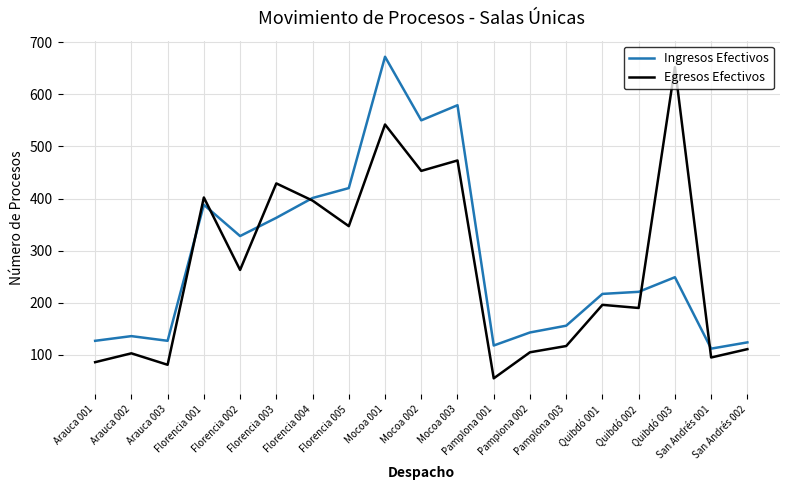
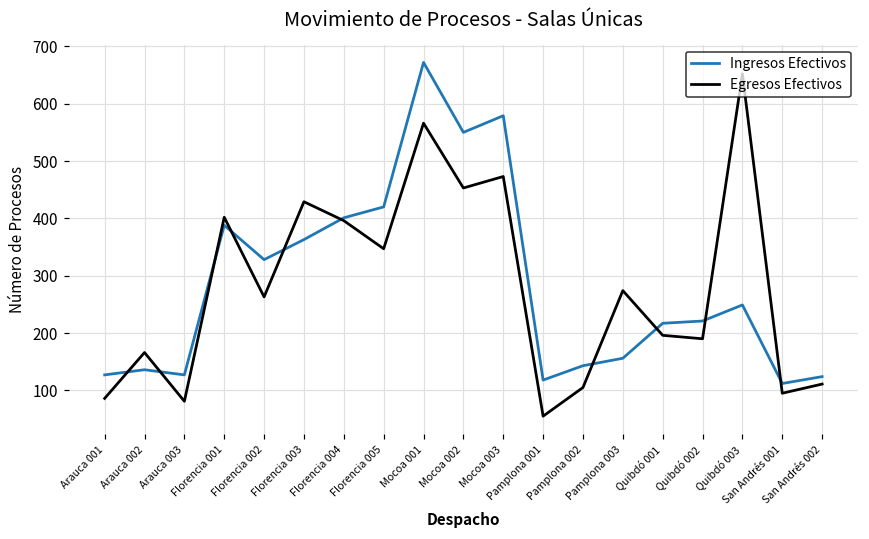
Egresos Efectivos, Arauca 002: 100 -> 170
Egresos Efectivos, Mocoa 001: 540 -> 570
Egresos Efectivos, Pamplona 003: 120 -> 270
